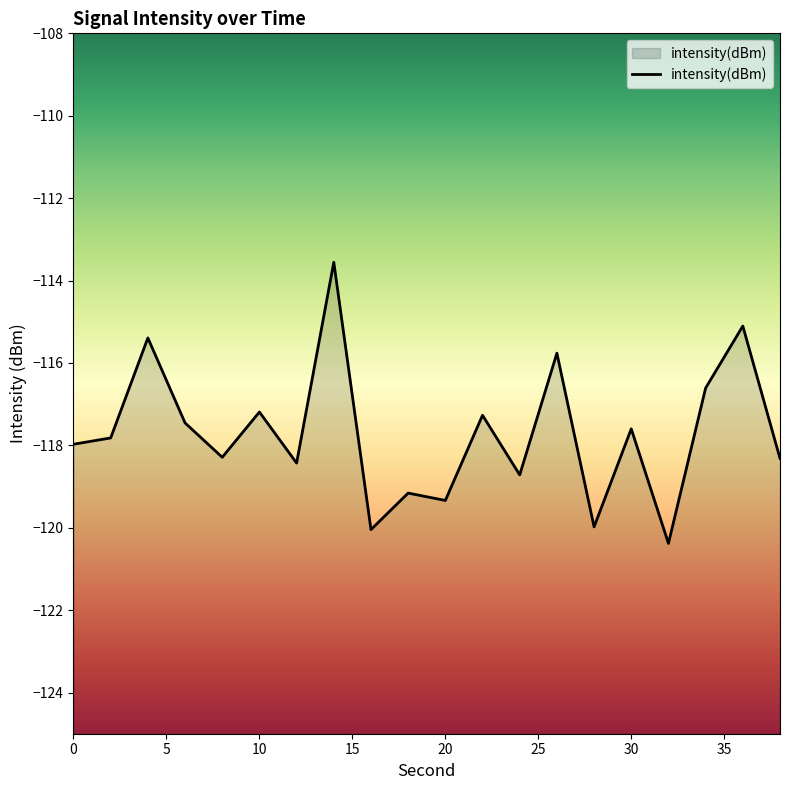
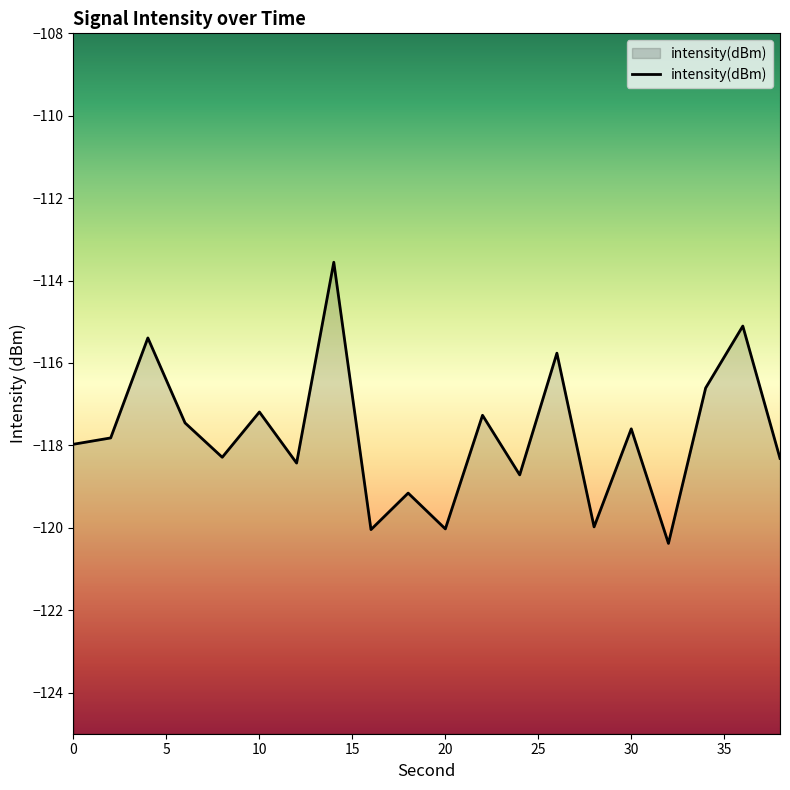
20: -119.3 -> -120.0
